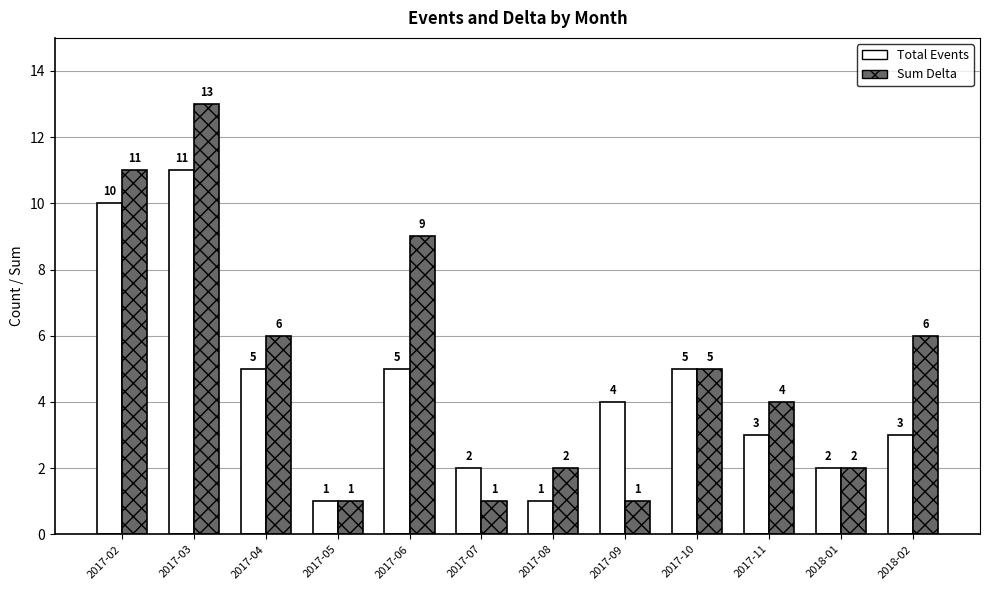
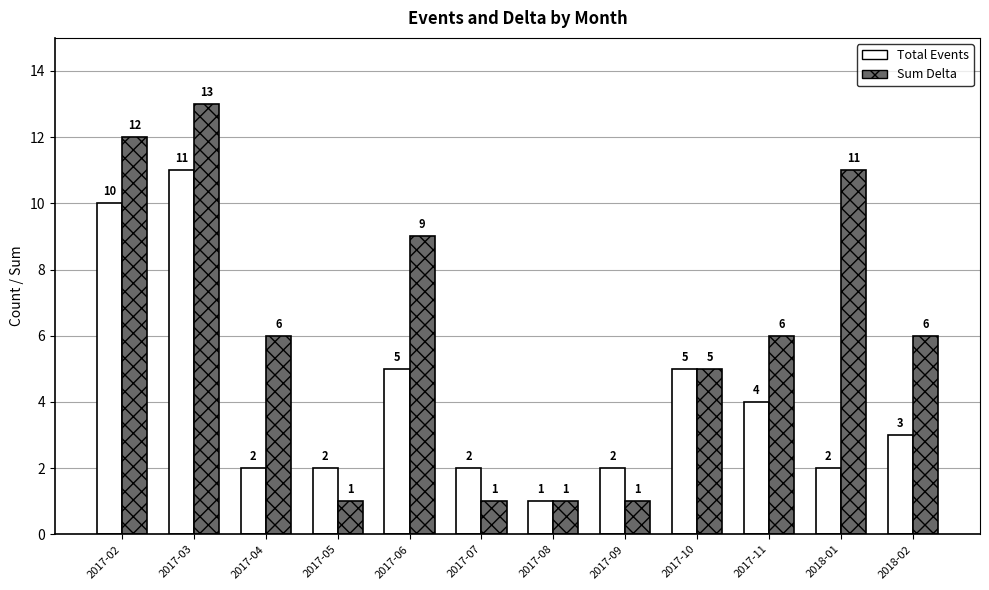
Sum Delta, 2017-02: 11 -> 12
Total Events, 2017-04: 5 -> 2
Total Events, 2017-05: 1 -> 2
Sum Delta, 2017-08: 2 -> 1
Total Events, 2017-09: 4 -> 2
Total Events, 2017-11: 3 -> 4
Sum Delta, 2017-11: 4 -> 6
Sum Delta, 2018-01: 2 -> 11
